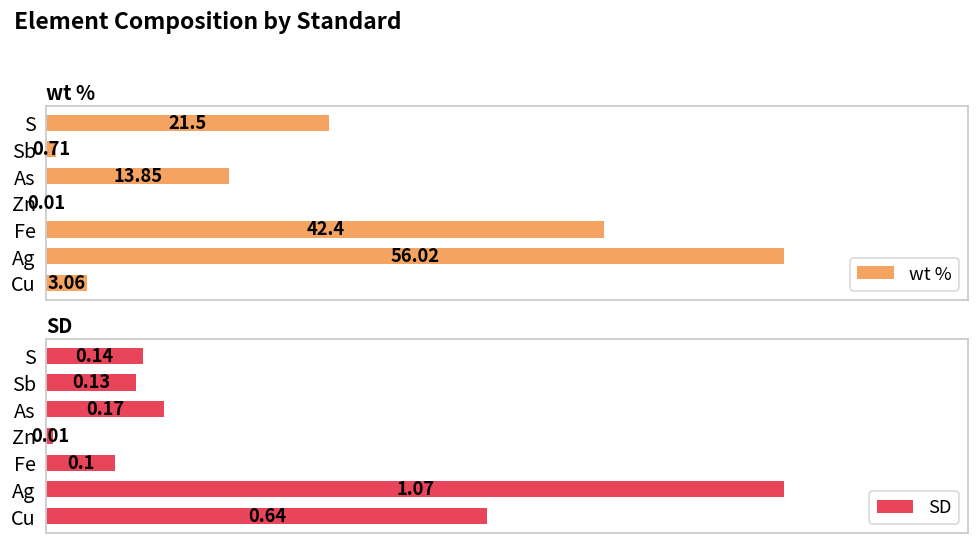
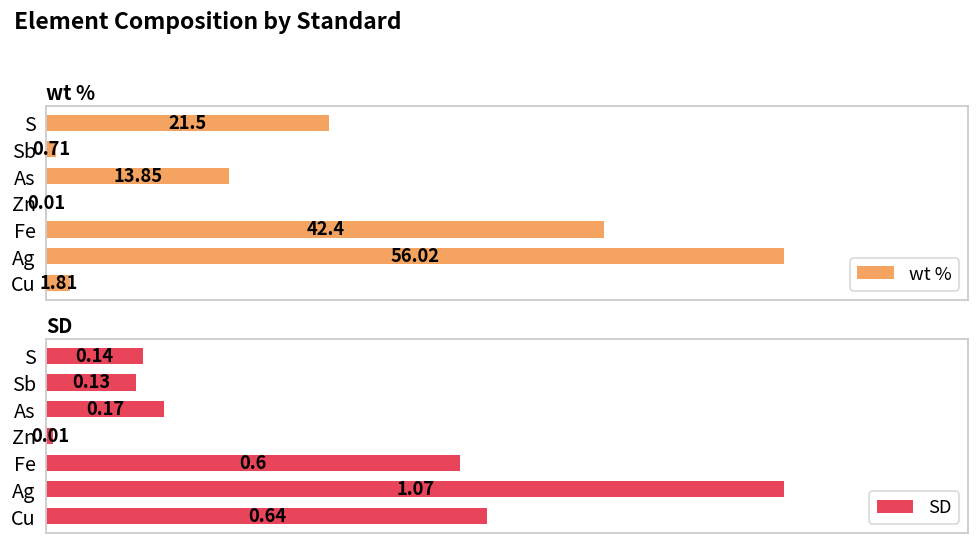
wt %, Cu: 3.06 -> 1.81
SD, Fe: 0.1 -> 0.6
